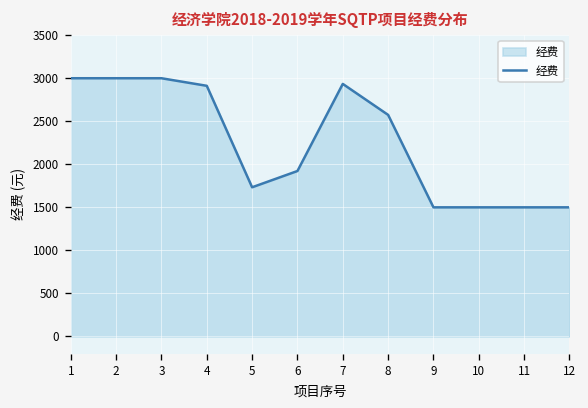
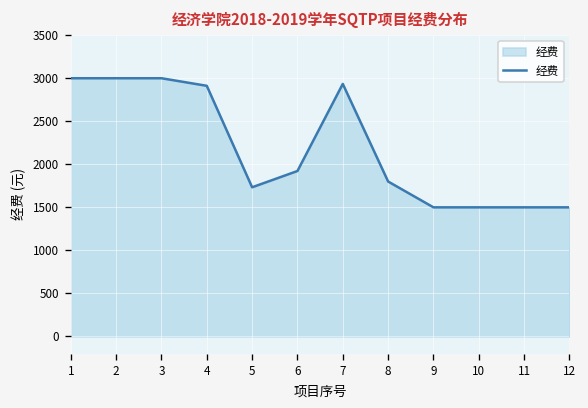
8: 2600 -> 1800
